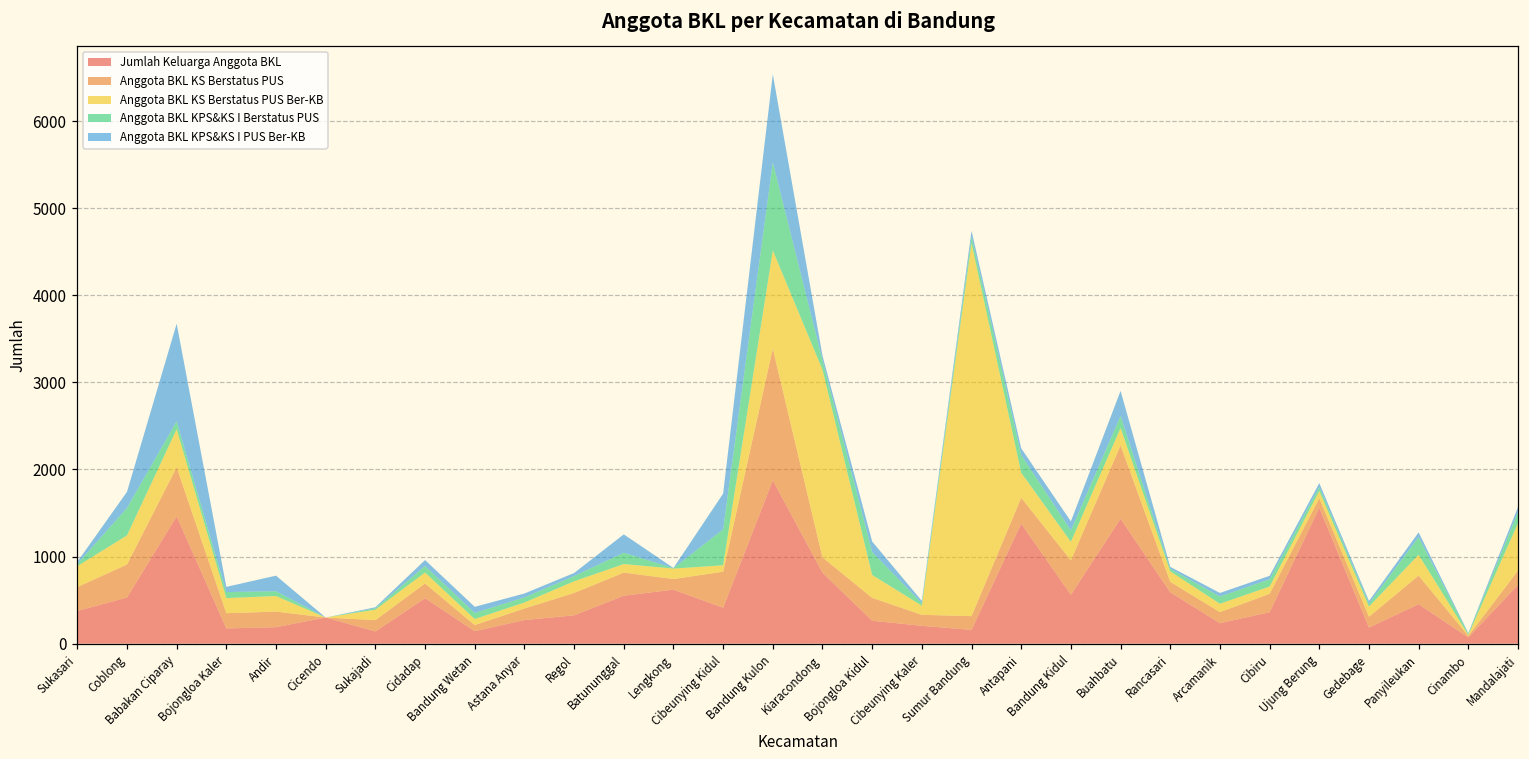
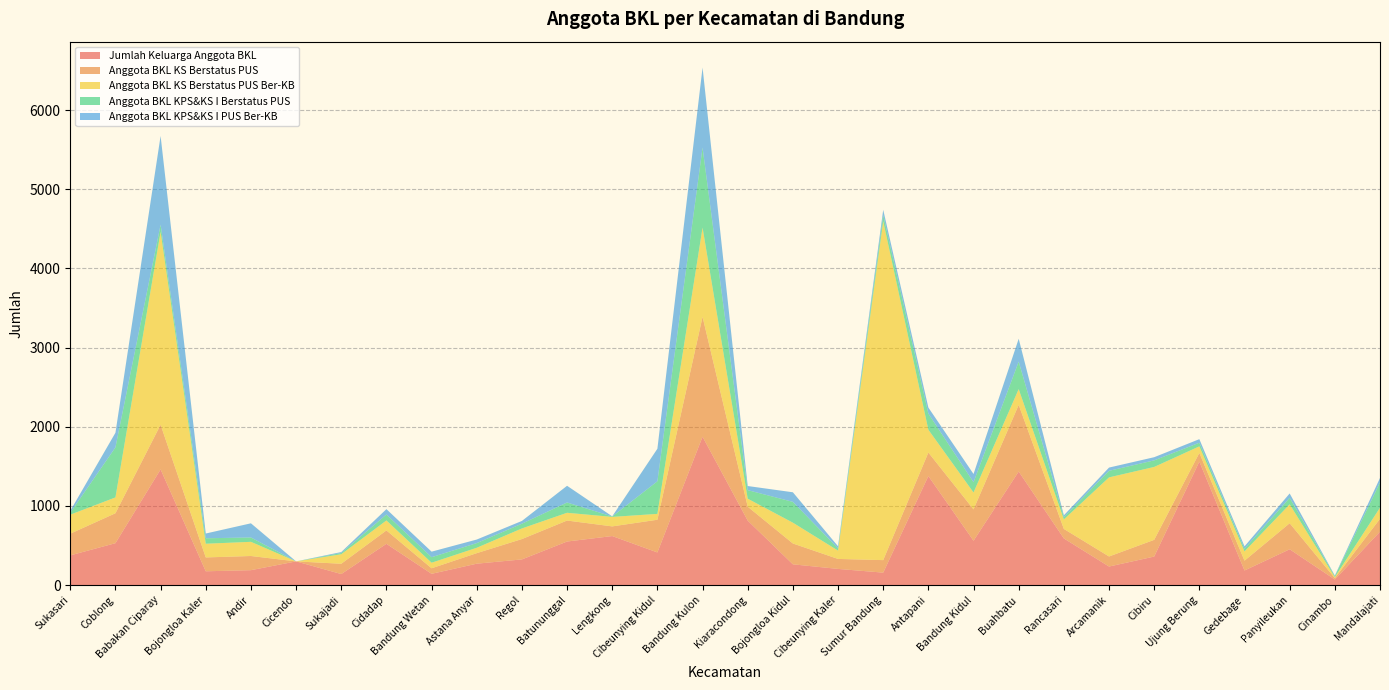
Anggota BKL KS Berstatus PUS Ber-KB, Coblong: 300 -> 200
Anggota BKL KPS&KS I Berstatus PUS, Coblong: 300 -> 600
Anggota BKL KS Berstatus PUS Ber-KB, Babakan Ciparay: 400 -> 2400
Anggota BKL KS Berstatus PUS Ber-KB, Kiaracondong: 2200 -> 100
Anggota BKL KPS&KS I Berstatus PUS, Buahbatu: 100 -> 300
Anggota BKL KS Berstatus PUS Ber-KB, Arcamanik: 100 -> 1000
Anggota BKL KS Berstatus PUS Ber-KB, Cibiru: 100 -> 900
Anggota BKL KPS&KS I Berstatus PUS, Panyileukan: 200 -> 100
Anggota BKL KS Berstatus PUS Ber-KB, Mandalajati: 500 -> 100
Anggota BKL KPS&KS I Berstatus PUS, Mandalajati: 100 -> 300
